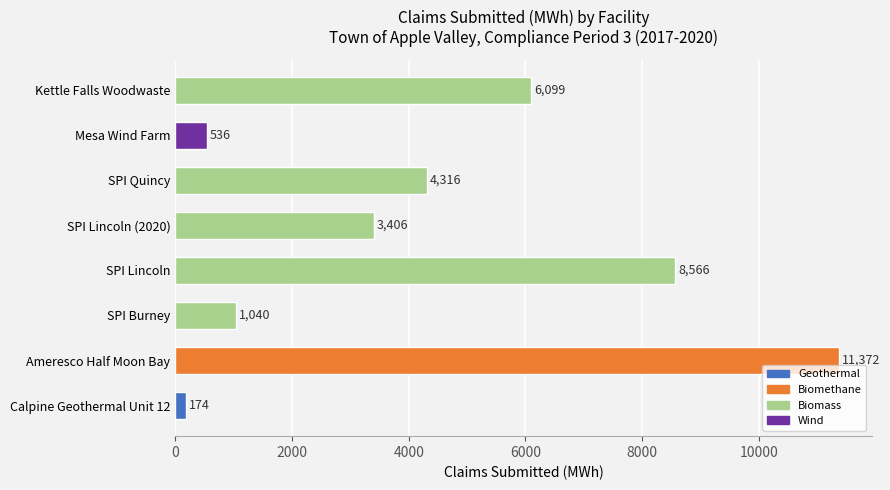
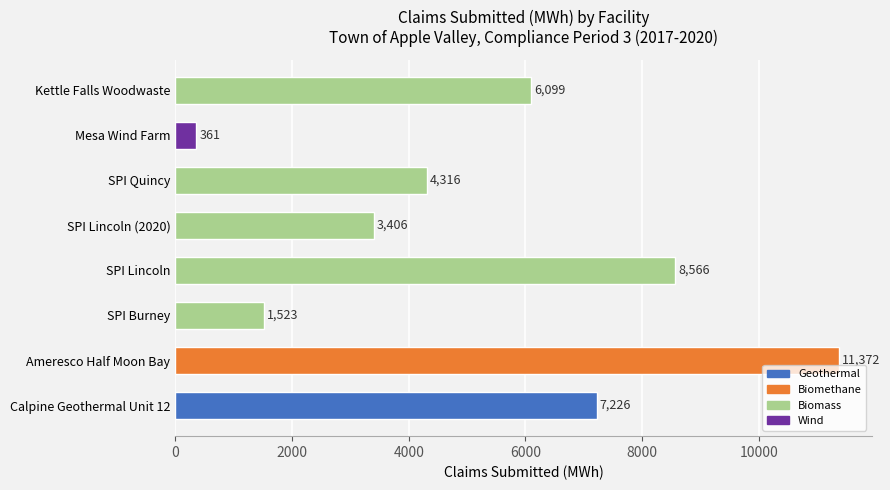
Mesa Wind Farm: 536 -> 361
SPI Burney: 1,040 -> 1,523
Calpine Geothermal Unit 12: 174 -> 7,226
